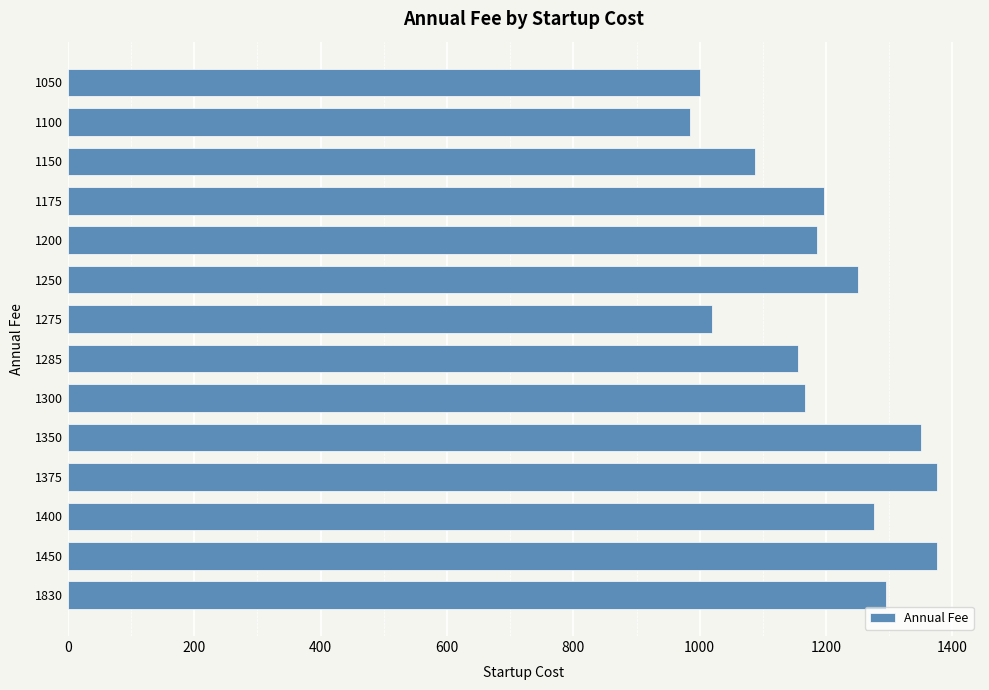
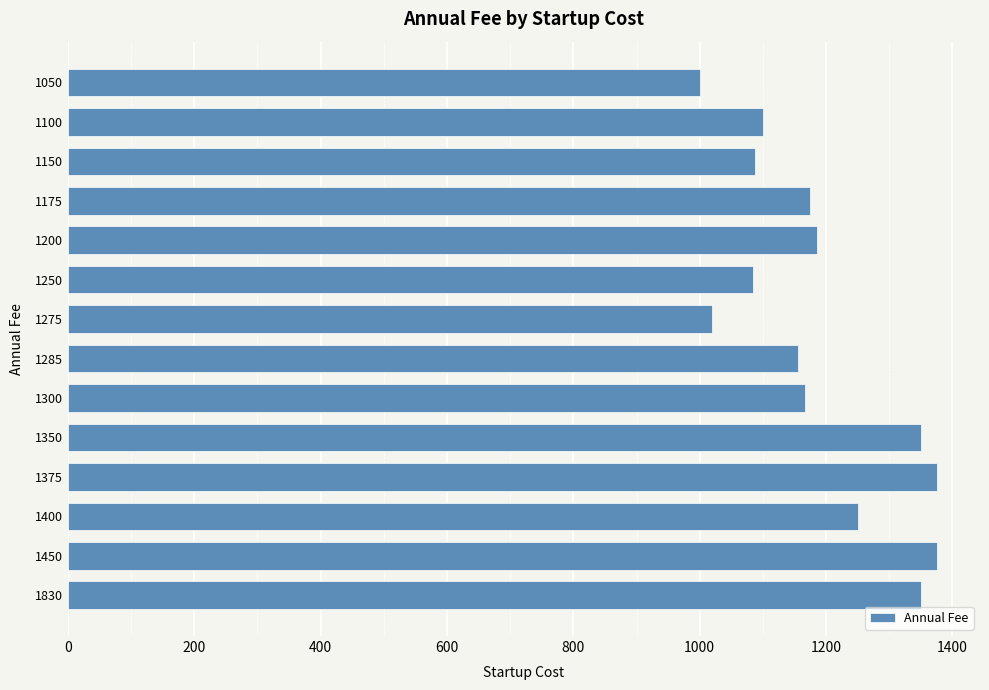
1100: 980 -> 1100
1175: 1200 -> 1180
1250: 1250 -> 1090
1400: 1280 -> 1250
1830: 1300 -> 1350
